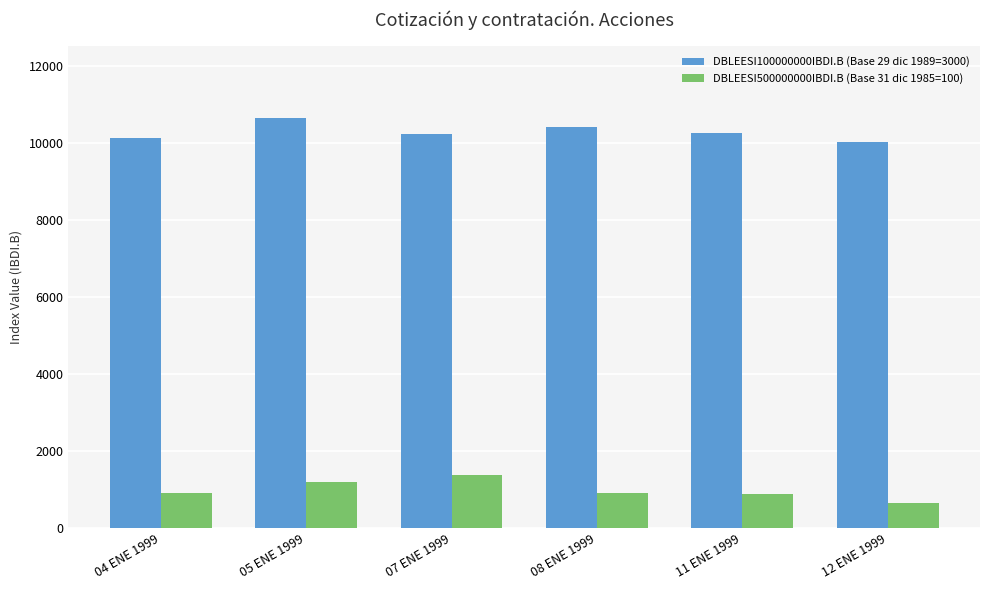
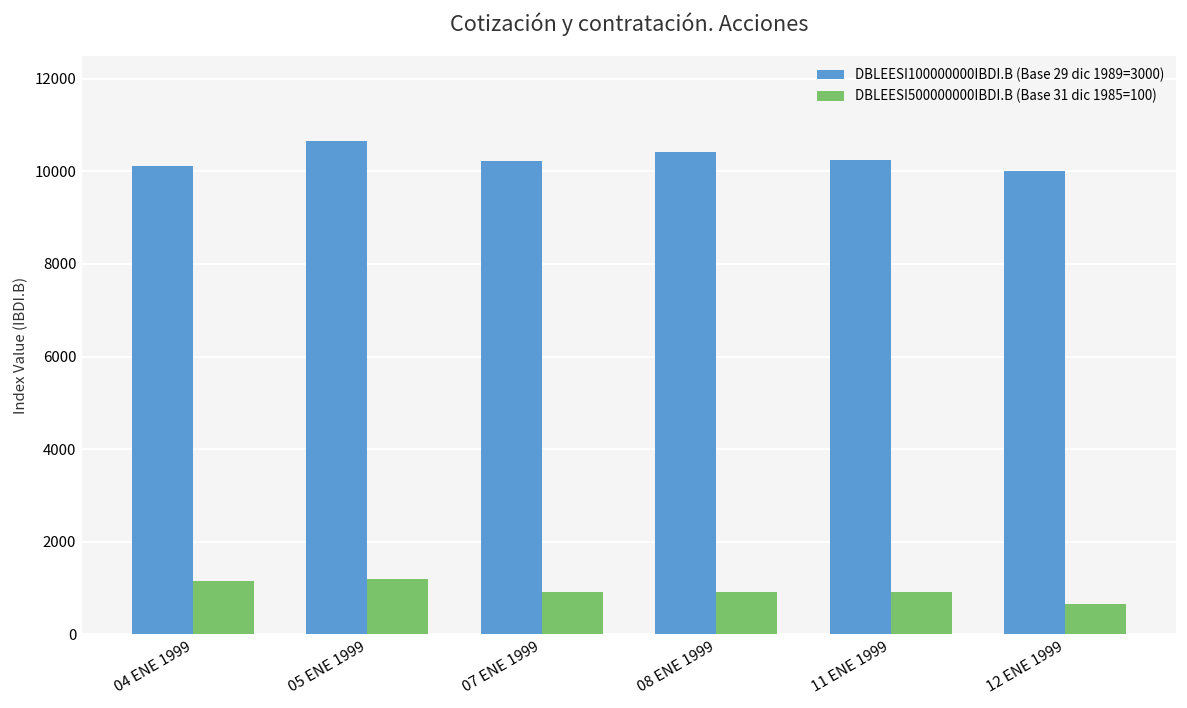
DBLEESI500000000IBDI.B (Base 31 dic 1985=100), 04 ENE 1999: 900 -> 1200
DBLEESI500000000IBDI.B (Base 31 dic 1985=100), 07 ENE 1999: 1400 -> 900
